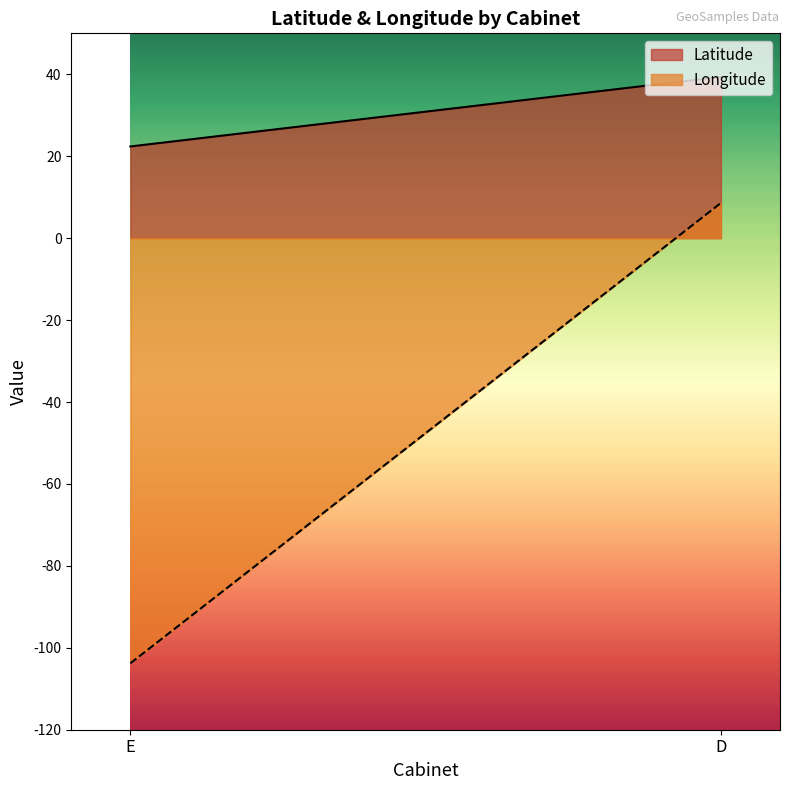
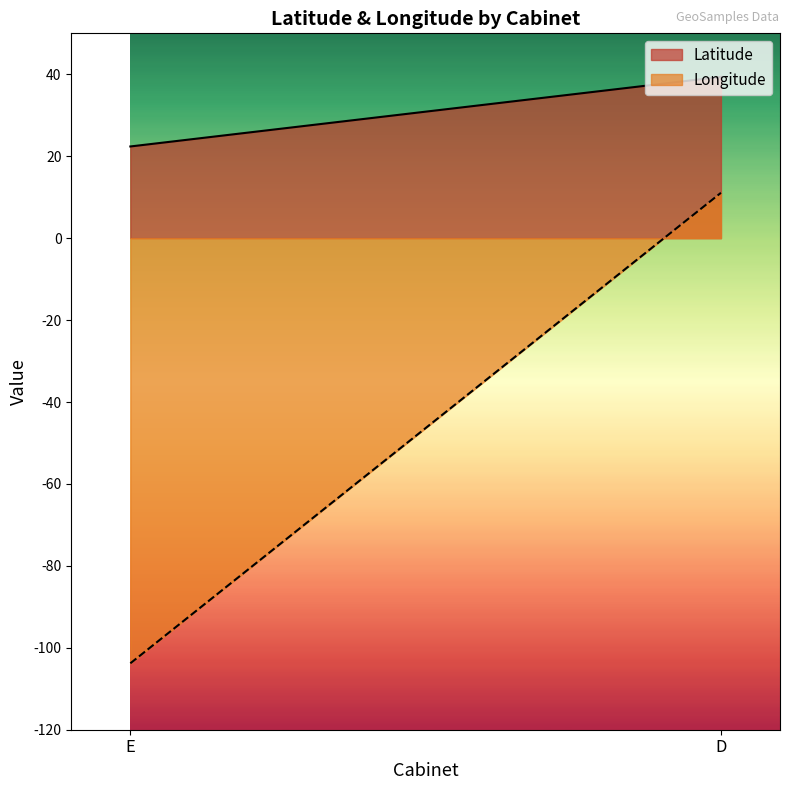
Longitude, D: 9 -> 11
